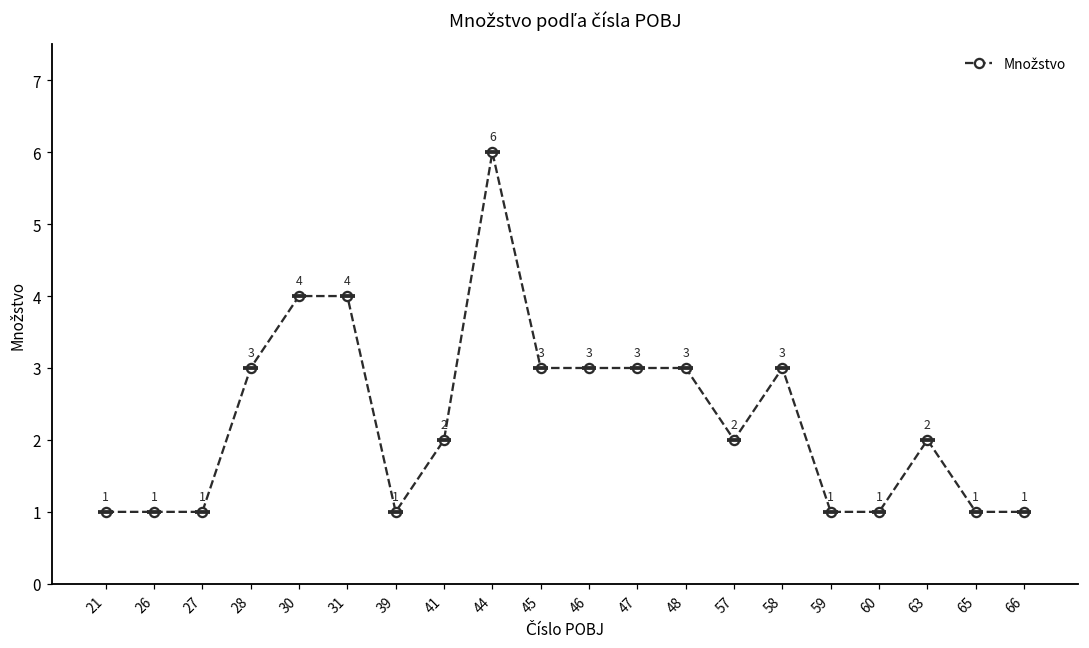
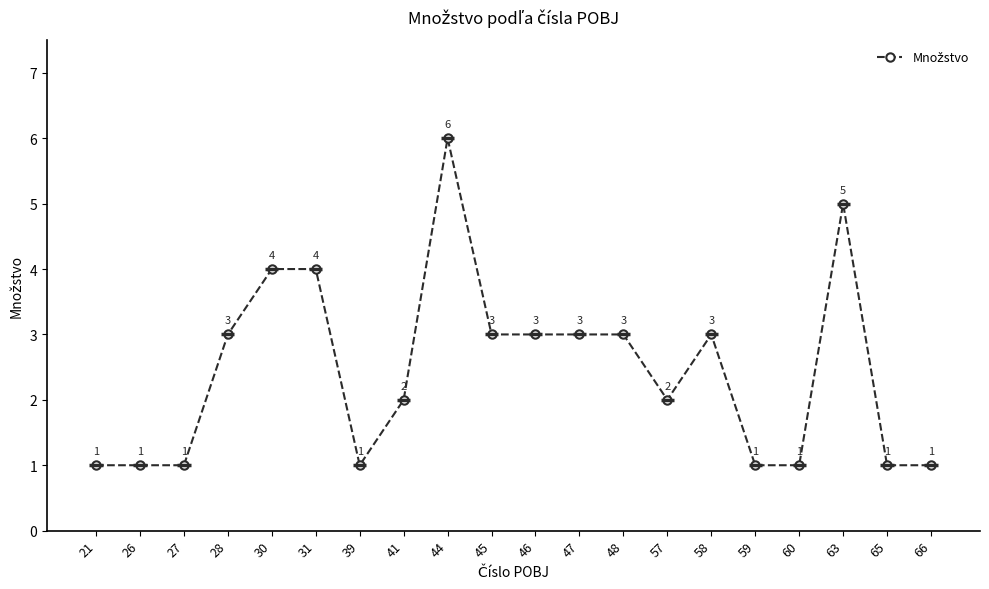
63: 2 -> 5
